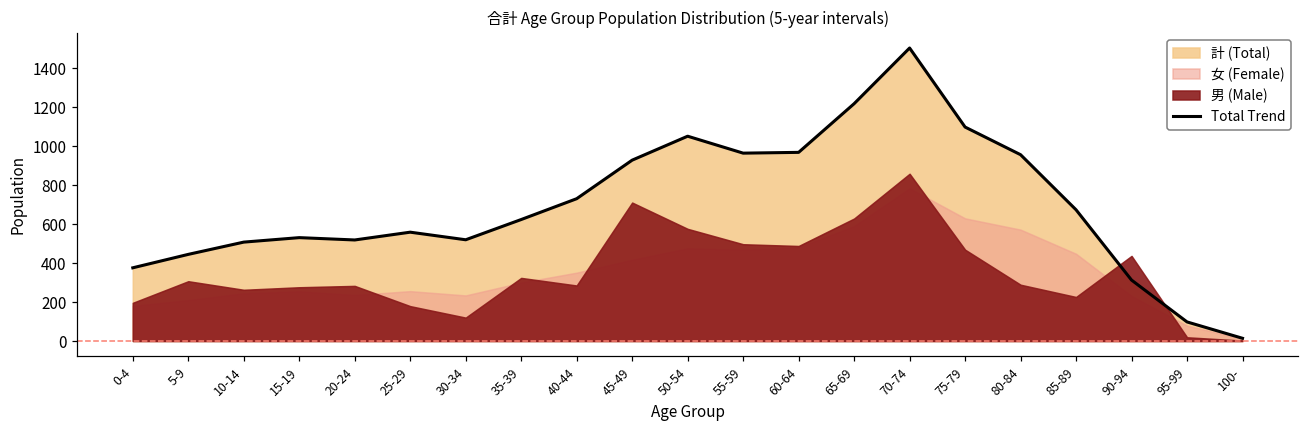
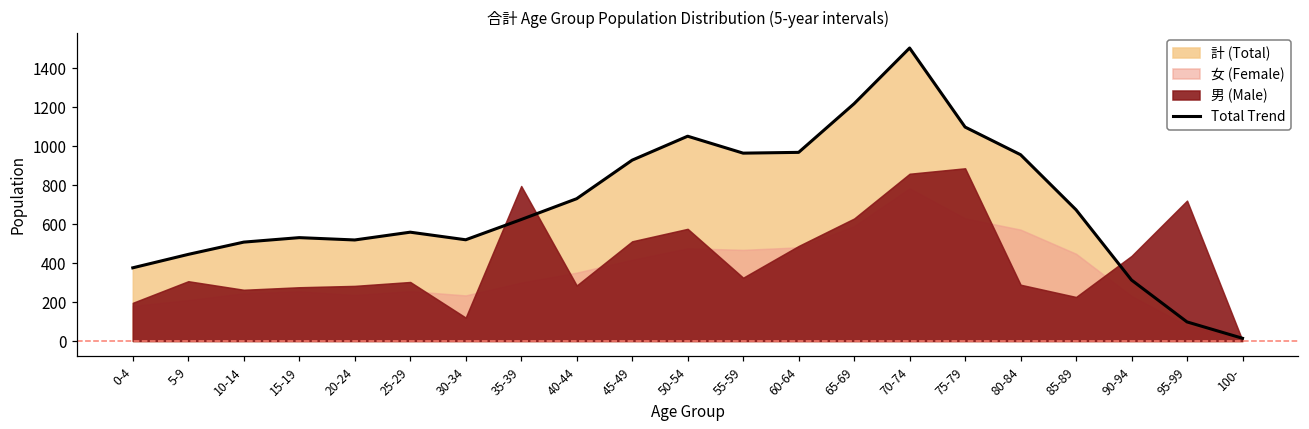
男 (Male), 25-29: 180 -> 300
男 (Male), 35-39: 320 -> 800
男 (Male), 45-49: 710 -> 510
男 (Male), 55-59: 500 -> 330
男 (Male), 75-79: 470 -> 890
男 (Male), 95-99: 20 -> 720
